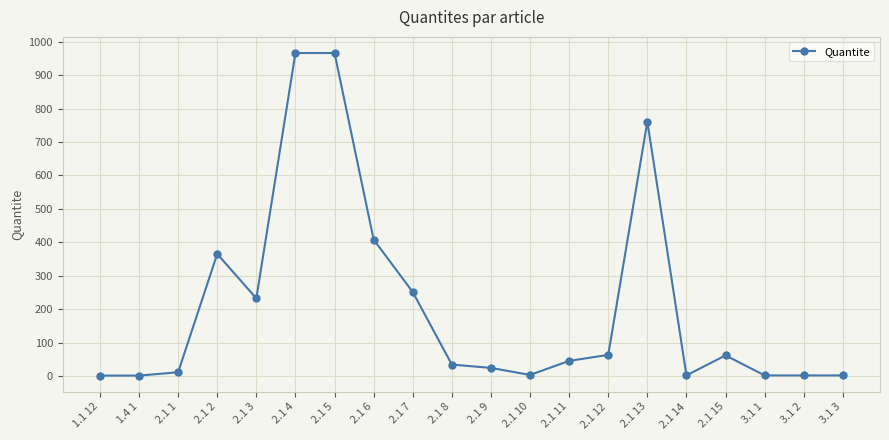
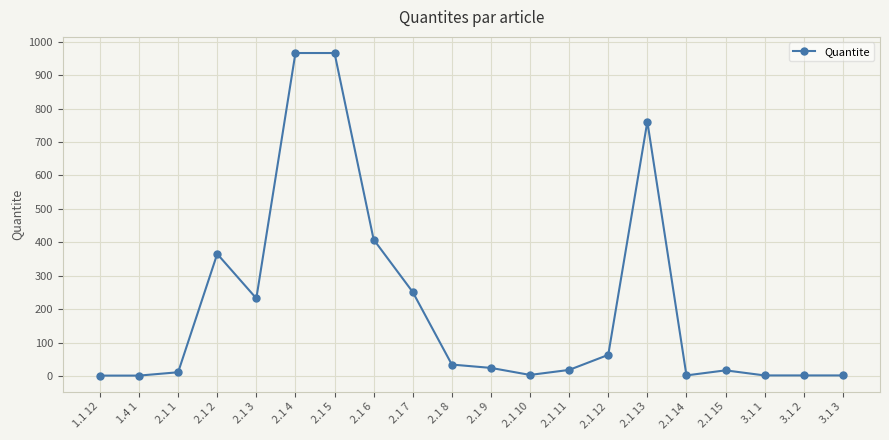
2.1 11: 50 -> 20
2.1 15: 60 -> 20
